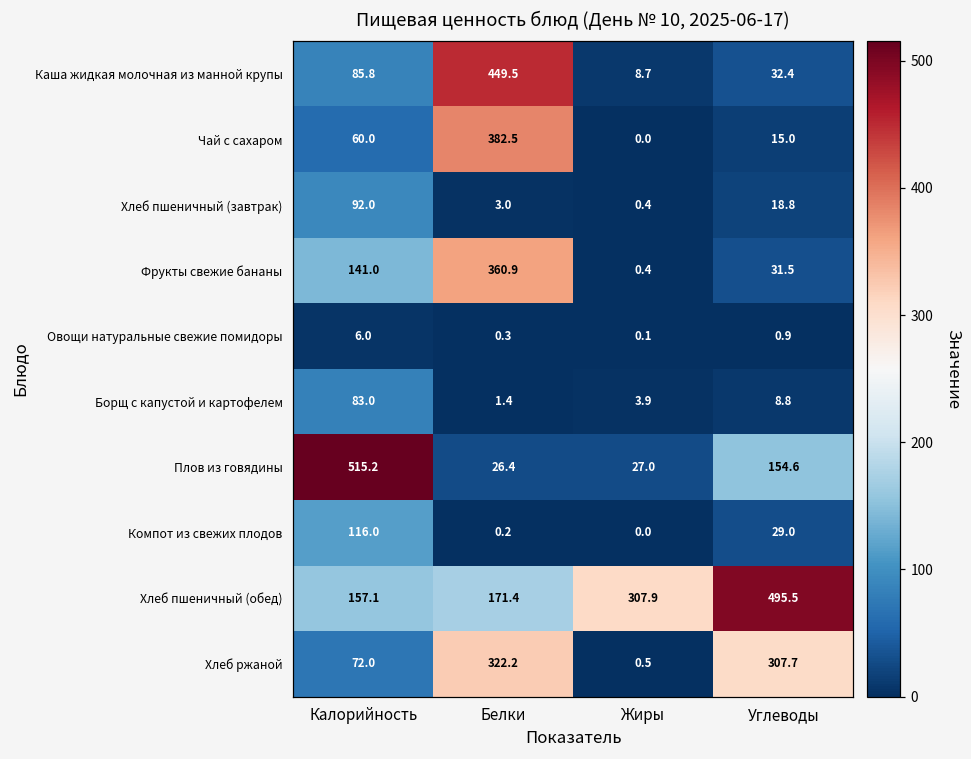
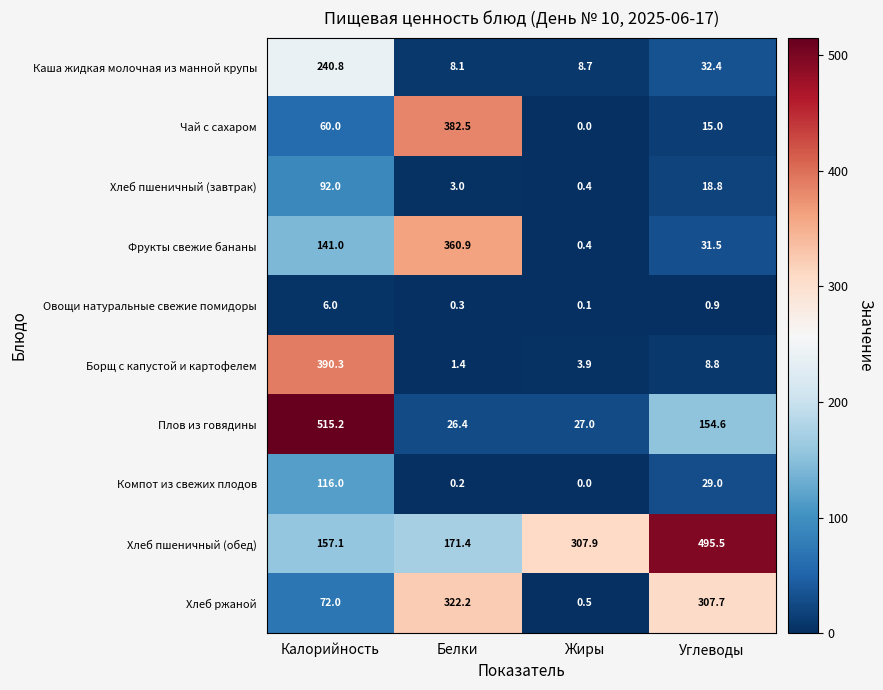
Каша жидкая молочная из манной крупы, Калорийность: 85.8 -> 240.8
Каша жидкая молочная из манной крупы, Белки: 449.5 -> 8.1
Борщ с капустой и картофелем, Калорийность: 83.0 -> 390.3
